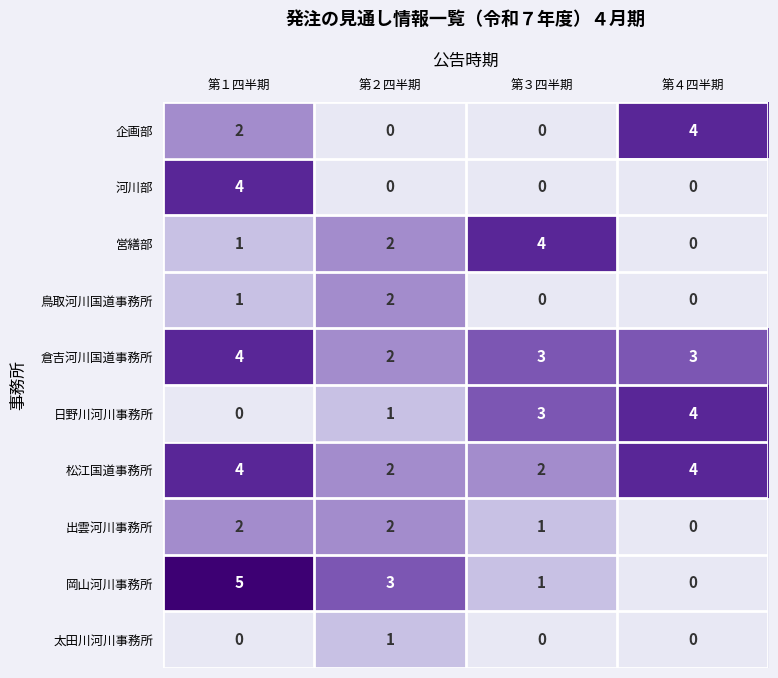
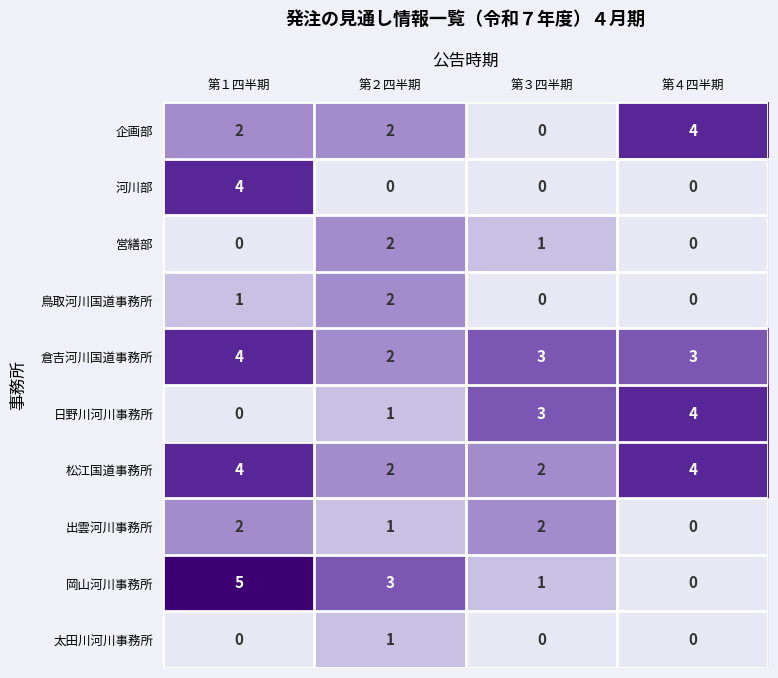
企画部, 第２四半期: 0 -> 2
営繕部, 第１四半期: 1 -> 0
営繕部, 第３四半期: 4 -> 1
出雲河川事務所, 第２四半期: 2 -> 1
出雲河川事務所, 第３四半期: 1 -> 2
